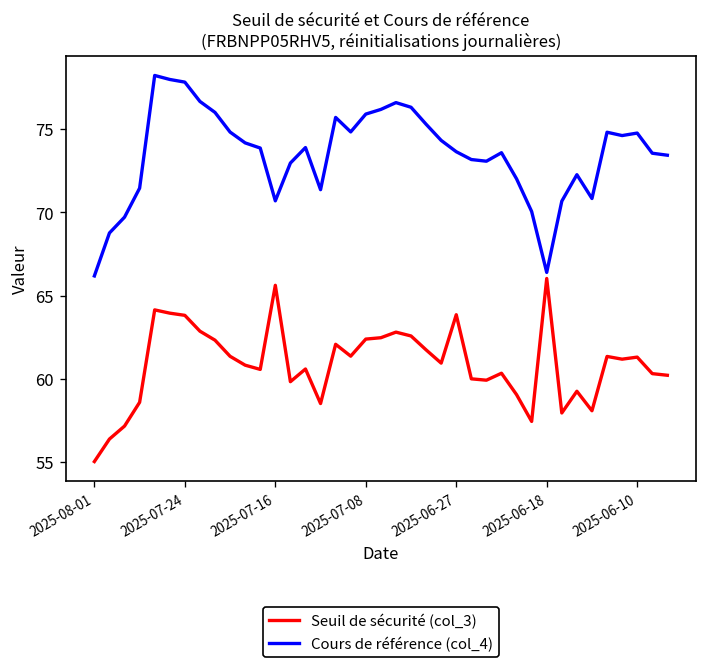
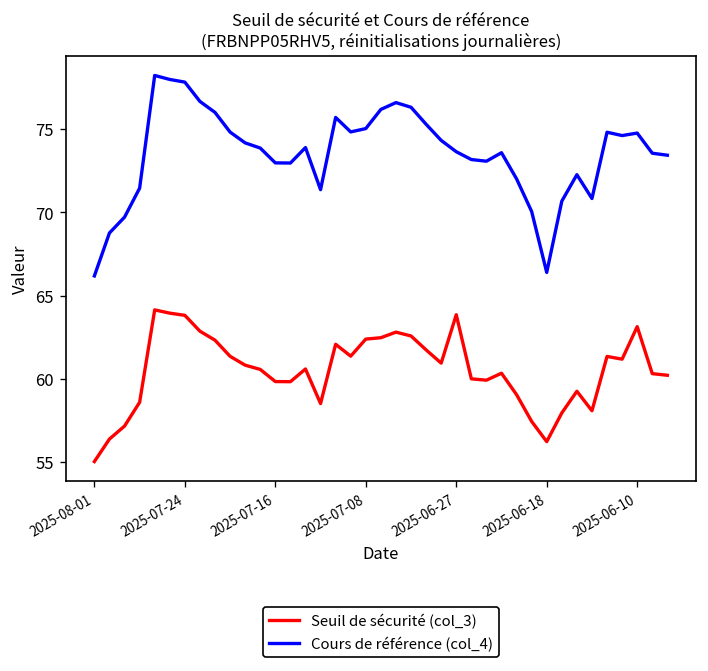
Seuil de sécurité (col_3), 2025-07-16: 65.6 -> 59.8
Cours de référence (col_4), 2025-07-16: 70.7 -> 73.0
Cours de référence (col_4), 2025-07-08: 75.9 -> 75.0
Seuil de sécurité (col_3), 2025-06-18: 66.0 -> 56.2
Seuil de sécurité (col_3), 2025-06-10: 61.3 -> 63.1
